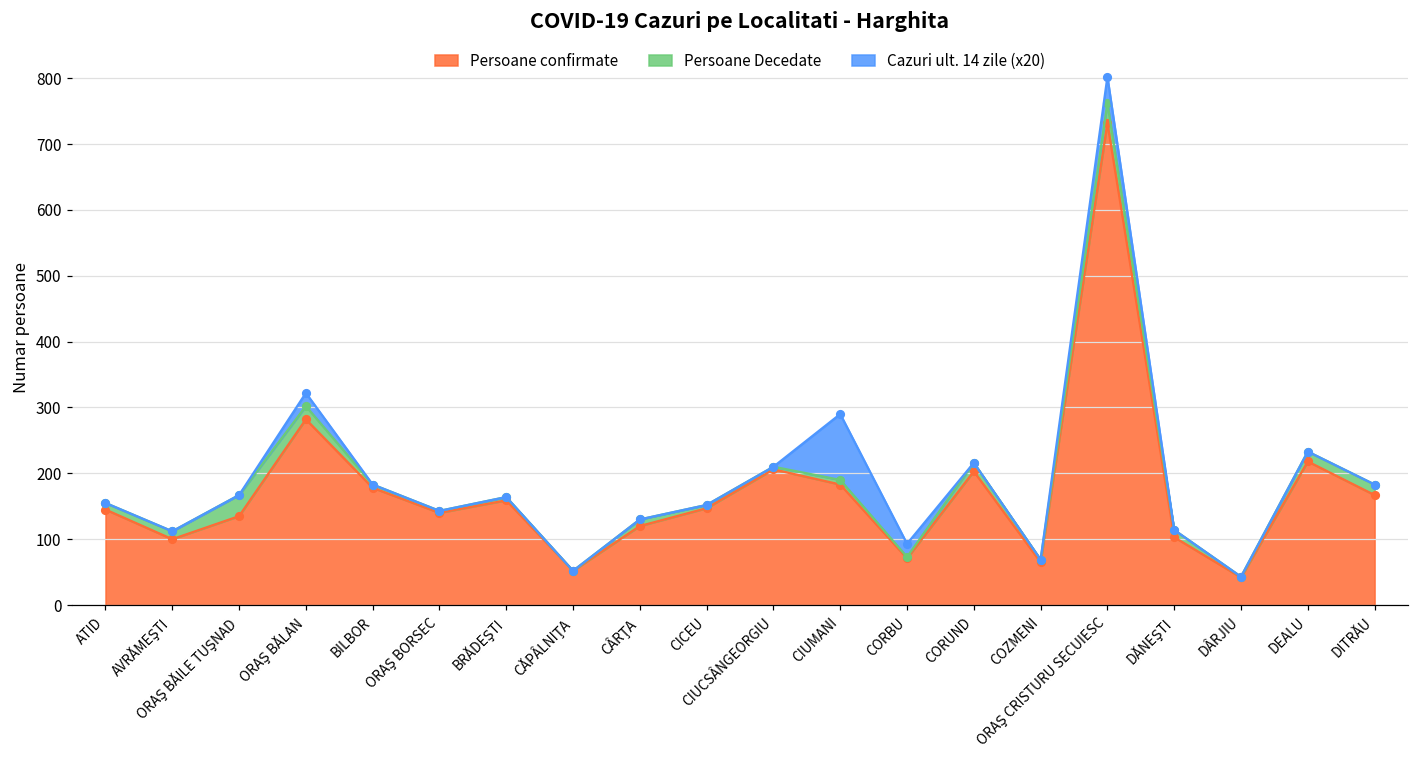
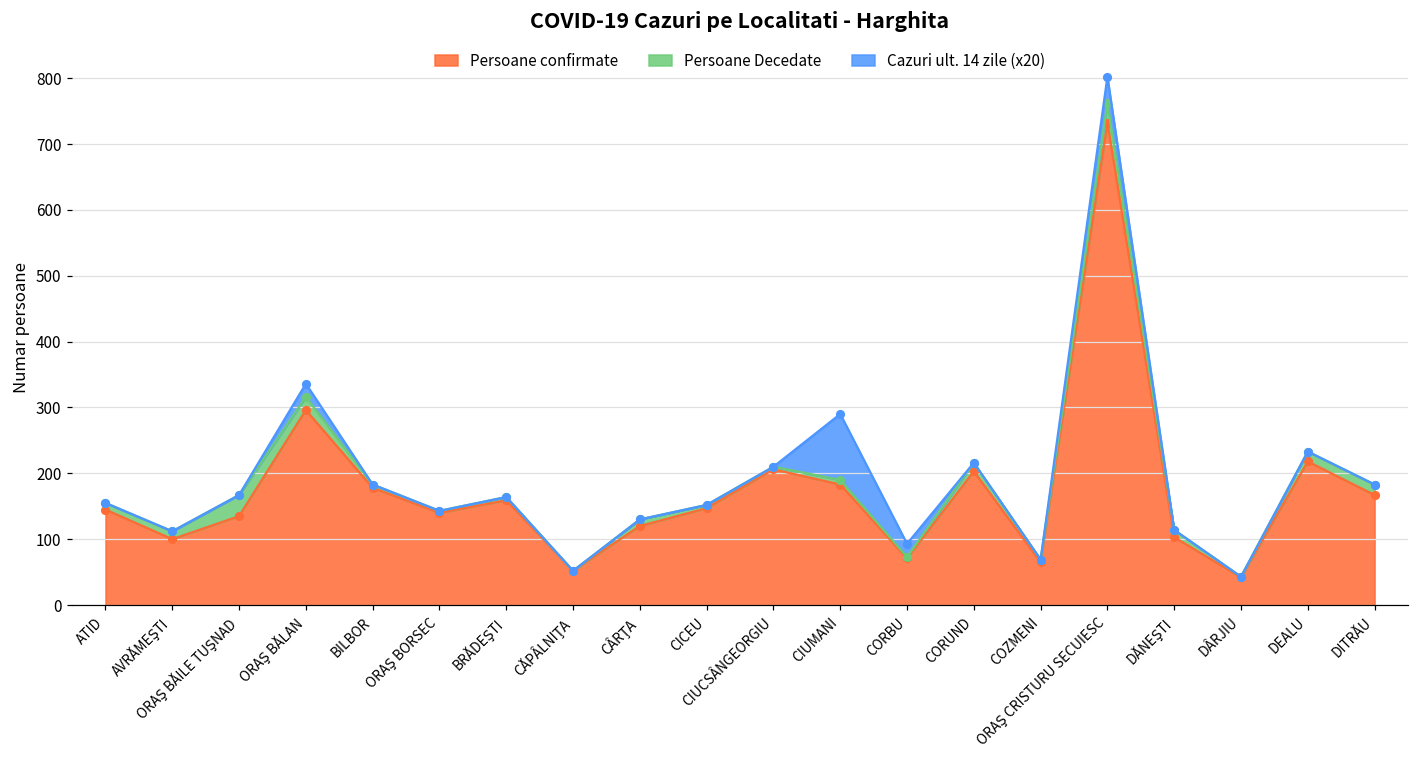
Persoane confirmate, ORAŞ BĂLAN: 280 -> 300
